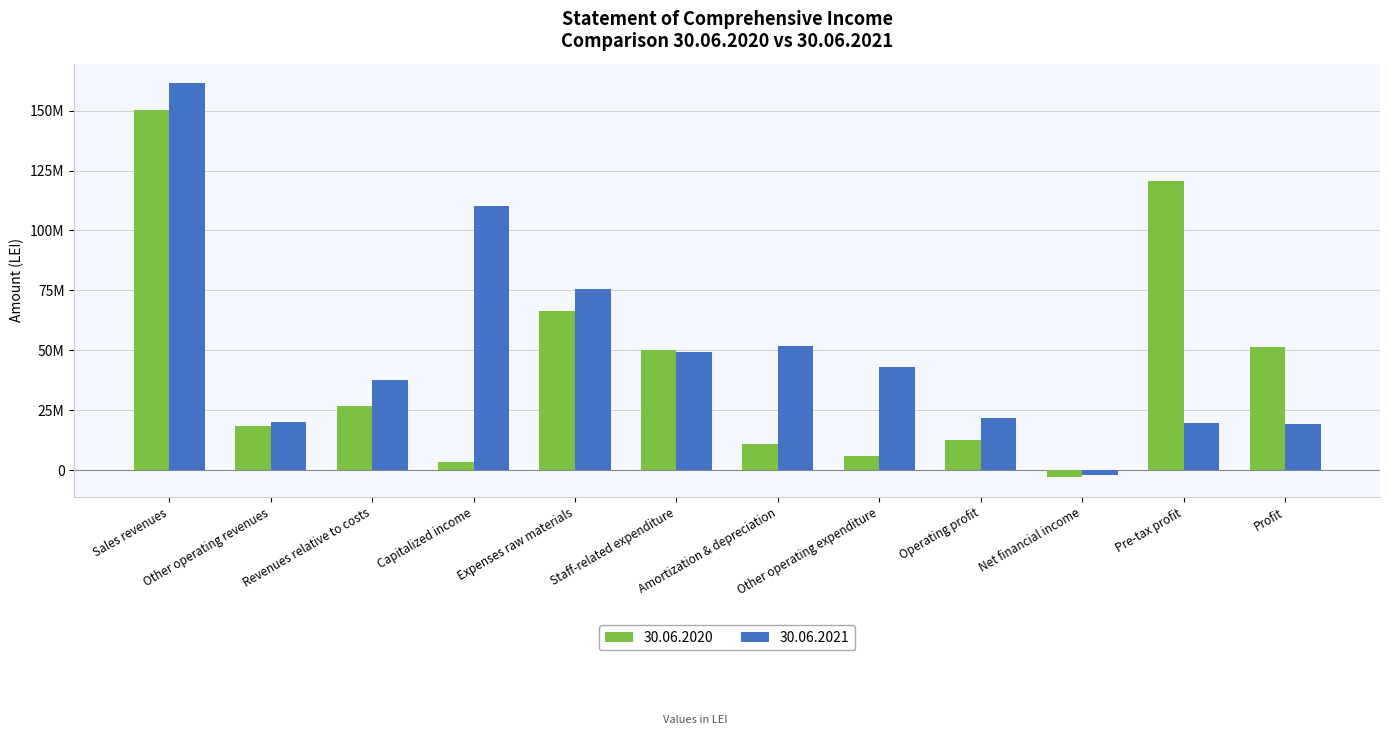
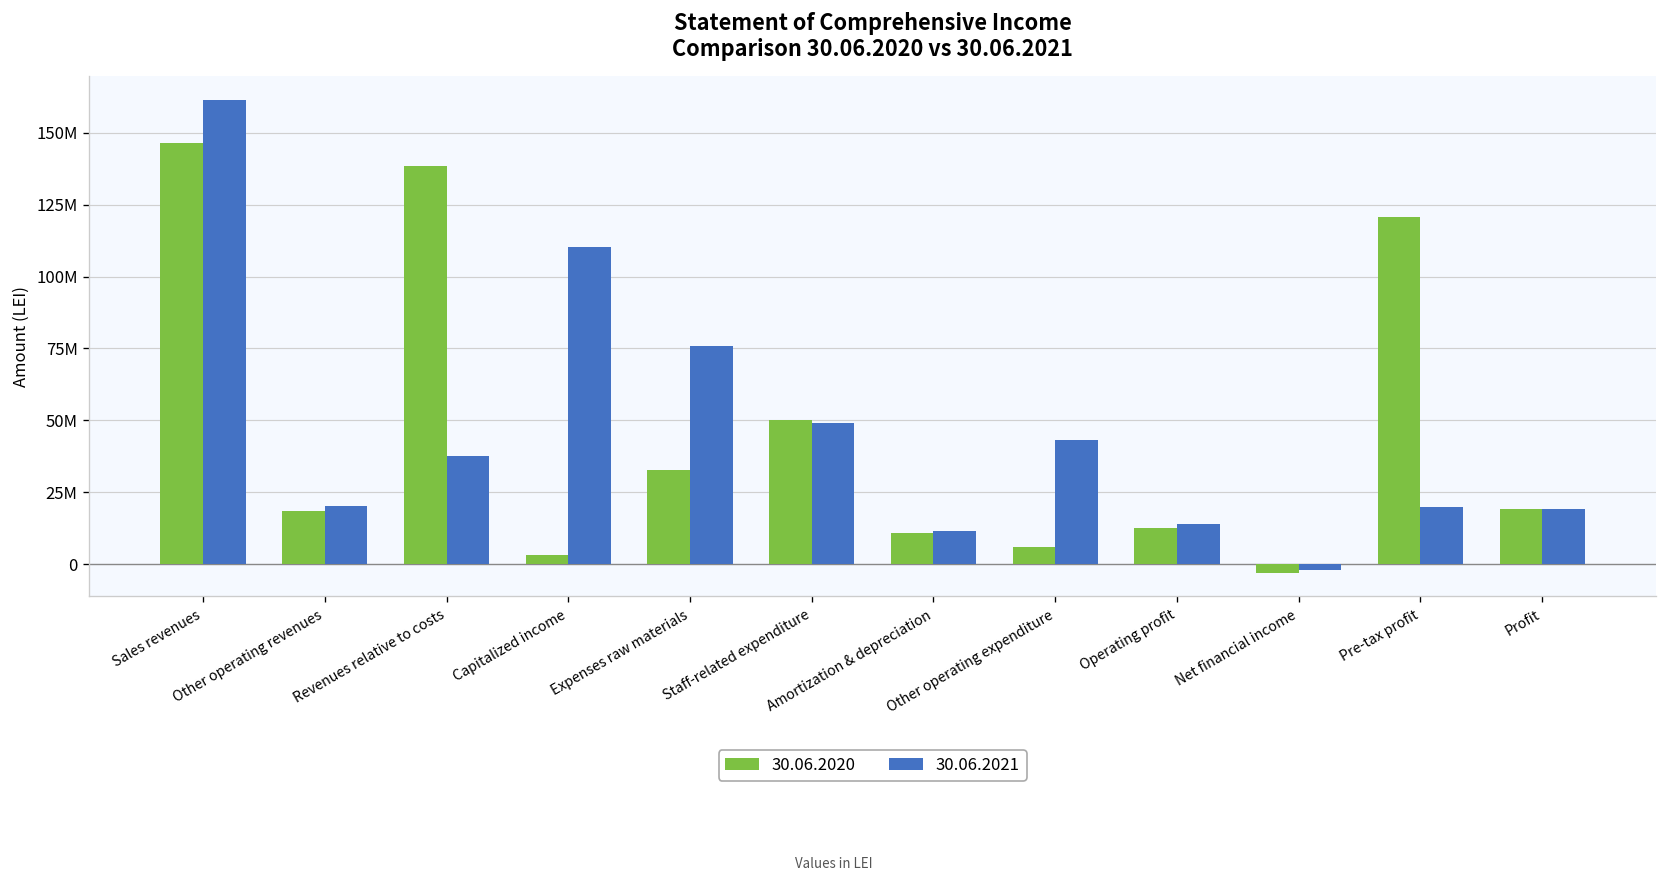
30.06.2020, Sales revenues: 150000000 -> 146000000
30.06.2020, Revenues relative to costs: 27000000 -> 139000000
30.06.2020, Expenses raw materials: 66000000 -> 33000000
30.06.2021, Amortization & depreciation: 52000000 -> 12000000
30.06.2021, Operating profit: 22000000 -> 14000000
30.06.2020, Profit: 51000000 -> 19000000
